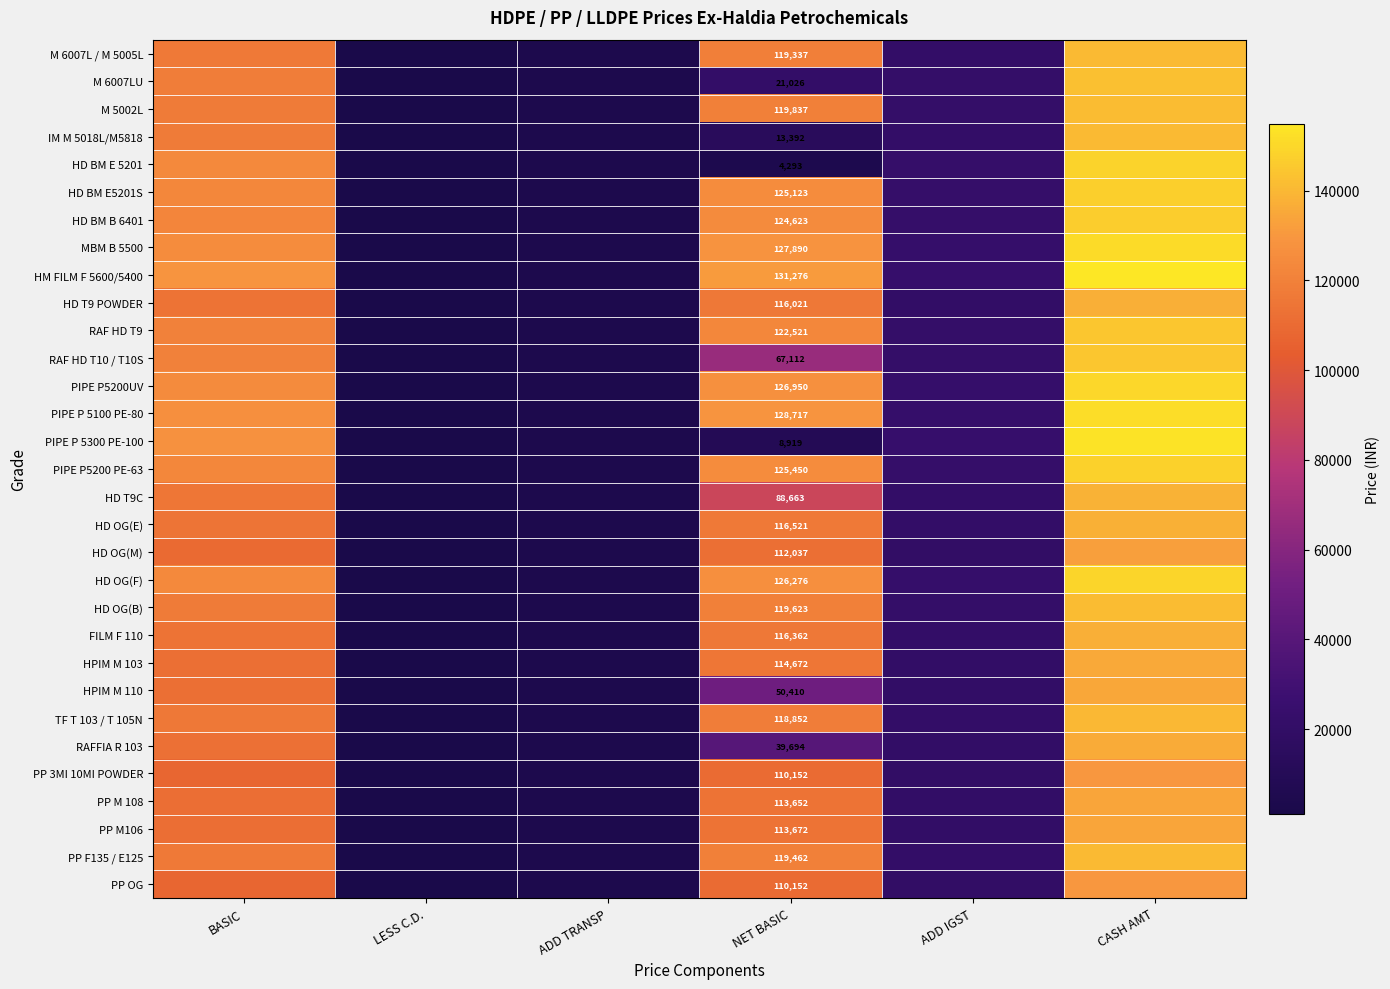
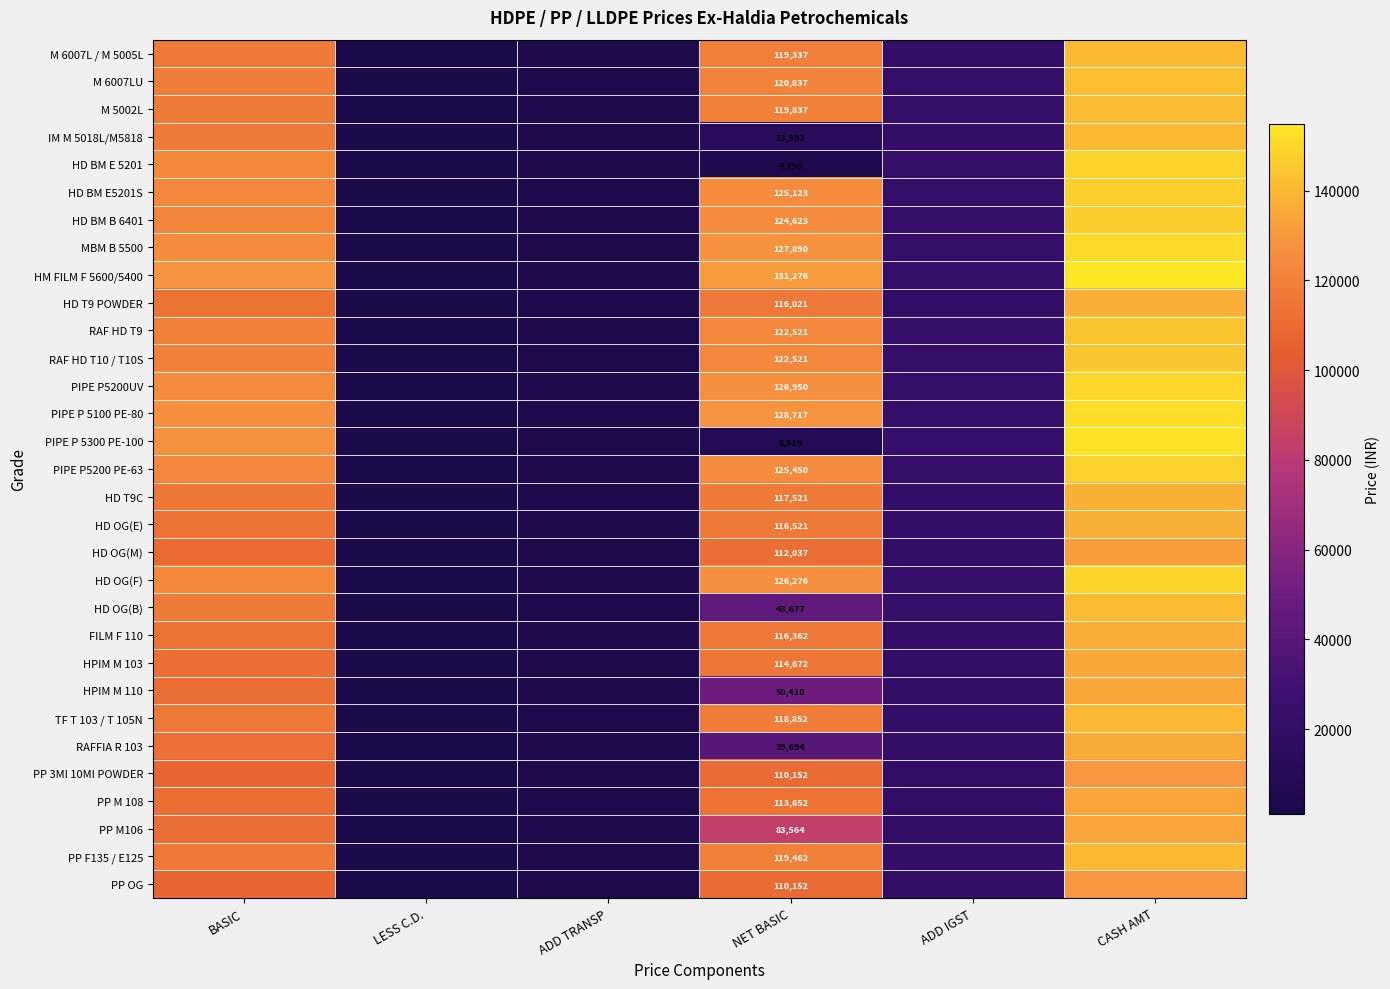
M 6007LU, NET BASIC: 21,026 -> 120,837
RAF HD T10 / T10S, NET BASIC: 67,112 -> 122,521
HD T9C, NET BASIC: 88,663 -> 117,521
HD OG(B), NET BASIC: 119,623 -> 43,677
PP M106, NET BASIC: 113,672 -> 83,564
